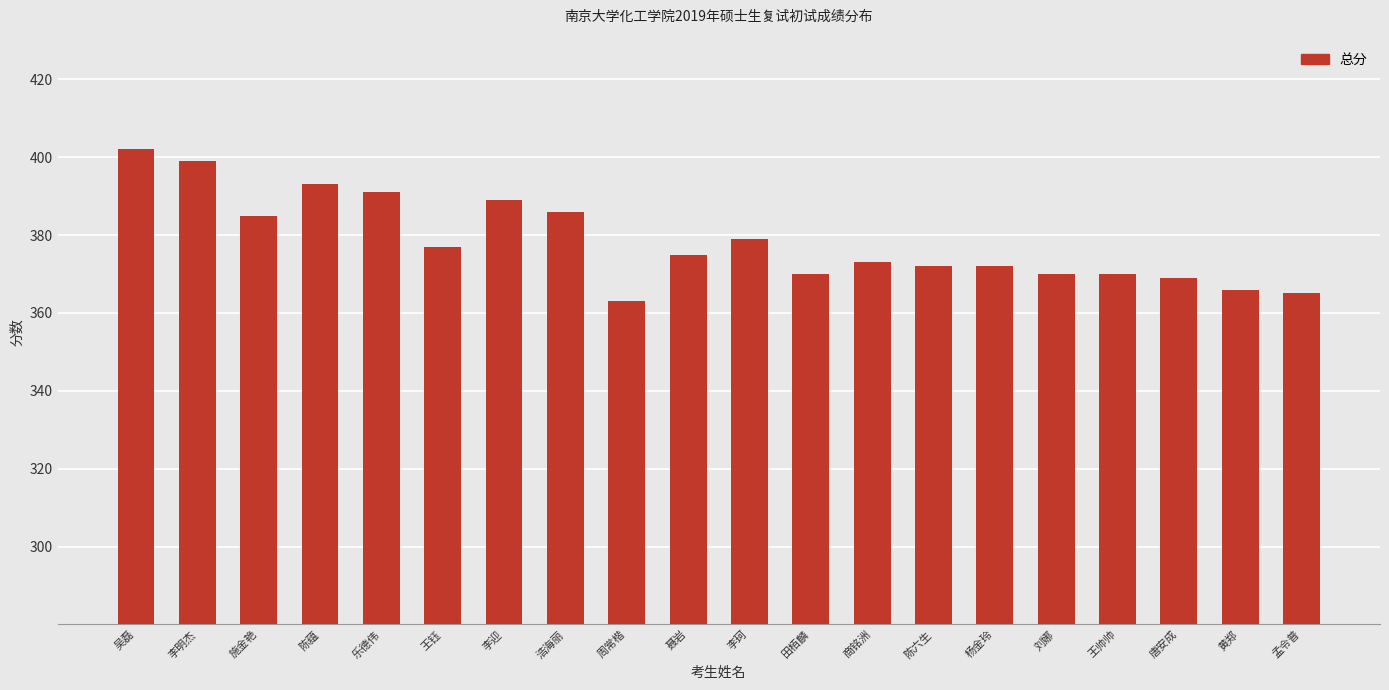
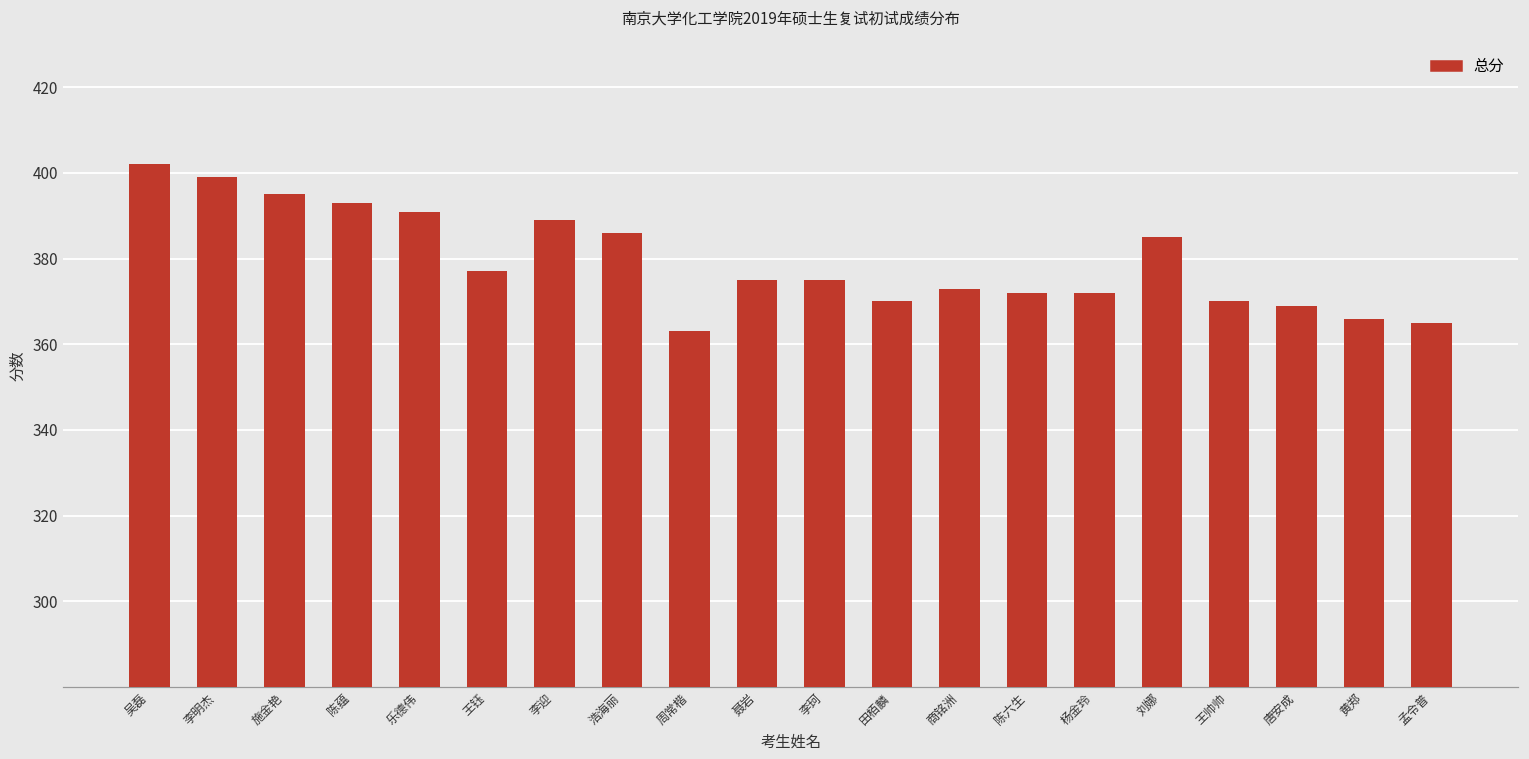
施金艳: 385 -> 395
李珂: 379 -> 375
刘娜: 370 -> 385
